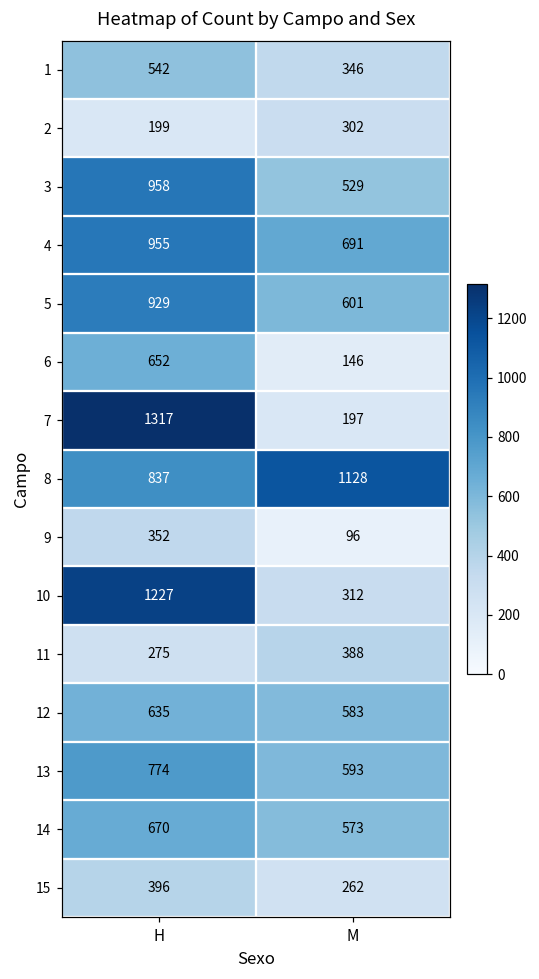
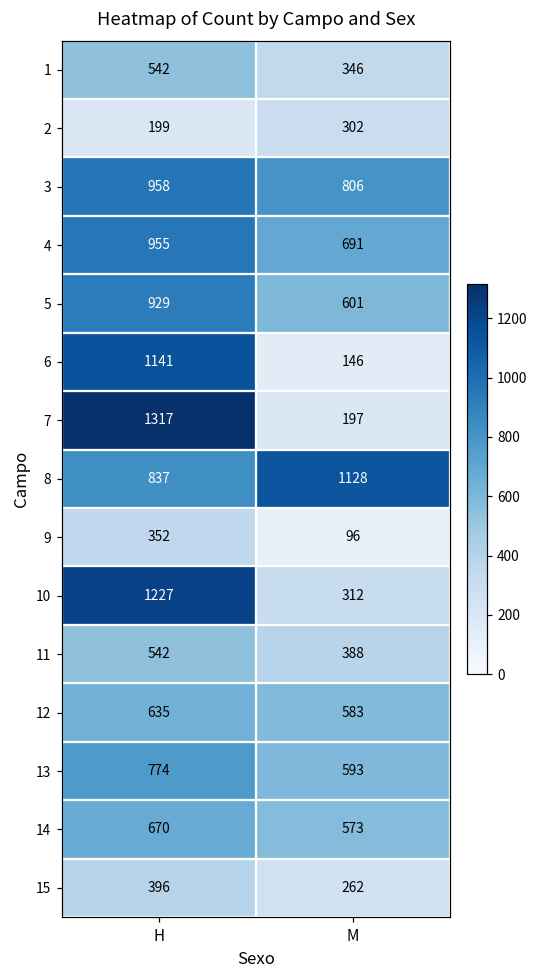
3, M: 529 -> 806
6, H: 652 -> 1141
11, H: 275 -> 542
